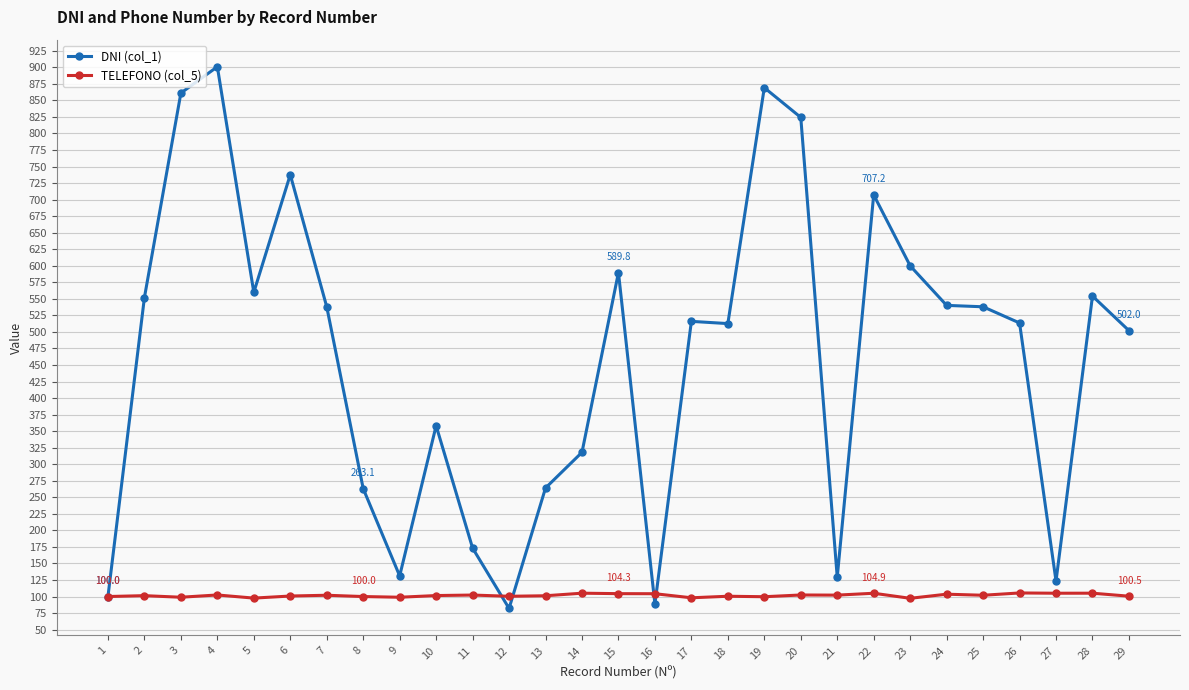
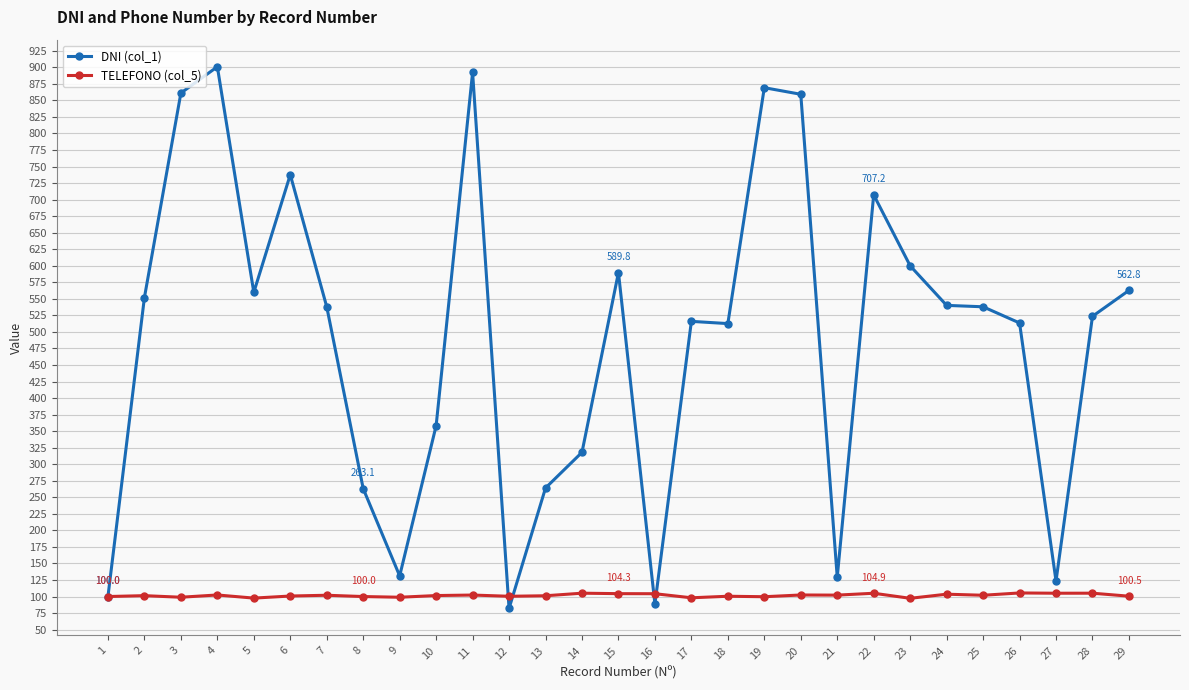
DNI (col_1), 11: 170 -> 890
DNI (col_1), 20: 820 -> 860
DNI (col_1), 28: 550 -> 520
DNI (col_1), 29: 502.0 -> 562.8
